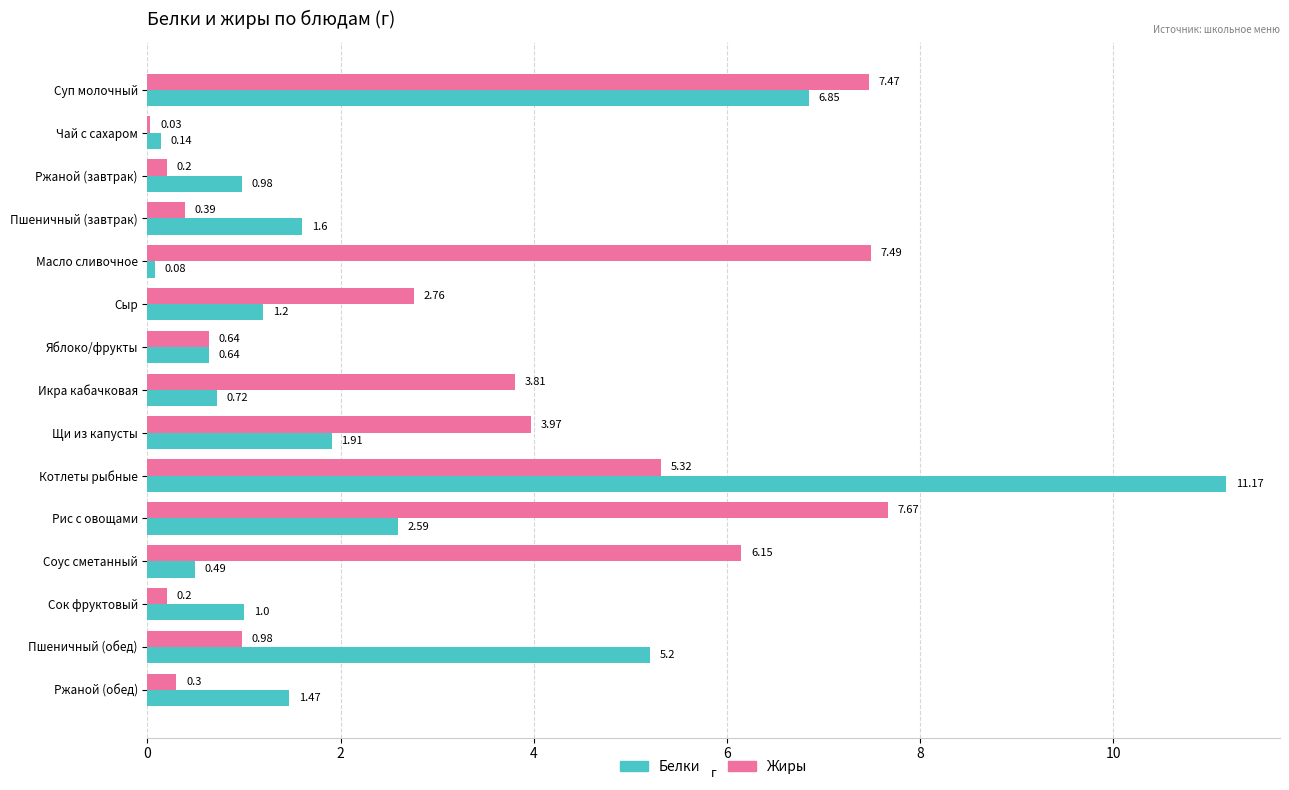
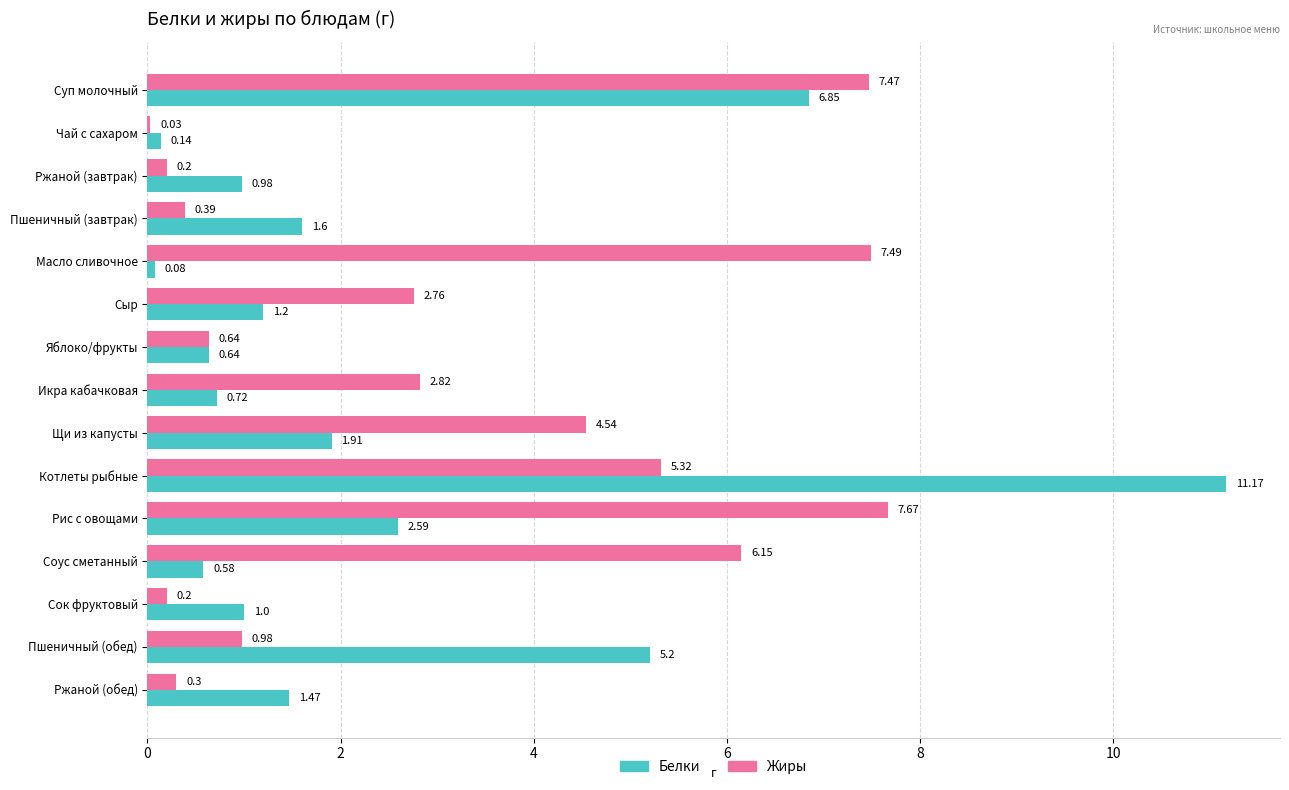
Жиры, Икра кабачковая: 3.81 -> 2.82
Жиры, Щи из капусты: 3.97 -> 4.54
Белки, Соус сметанный: 0.49 -> 0.58
